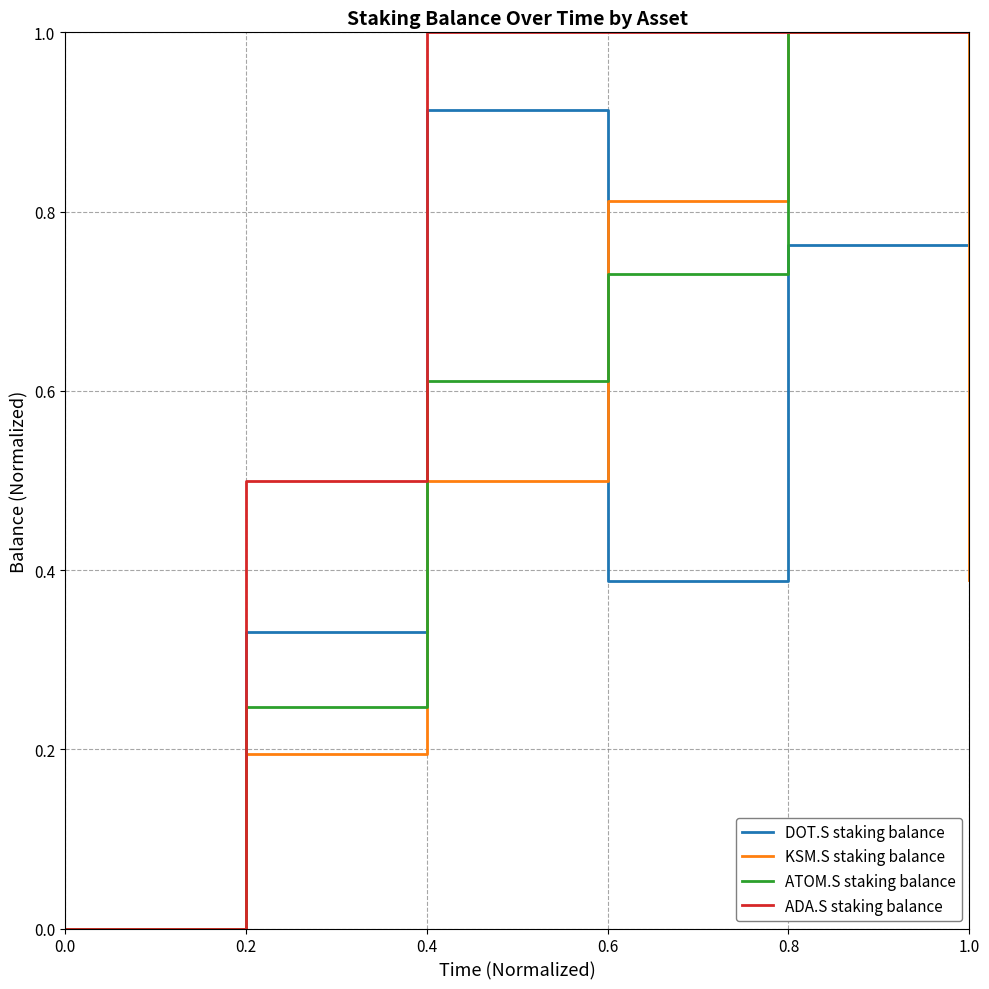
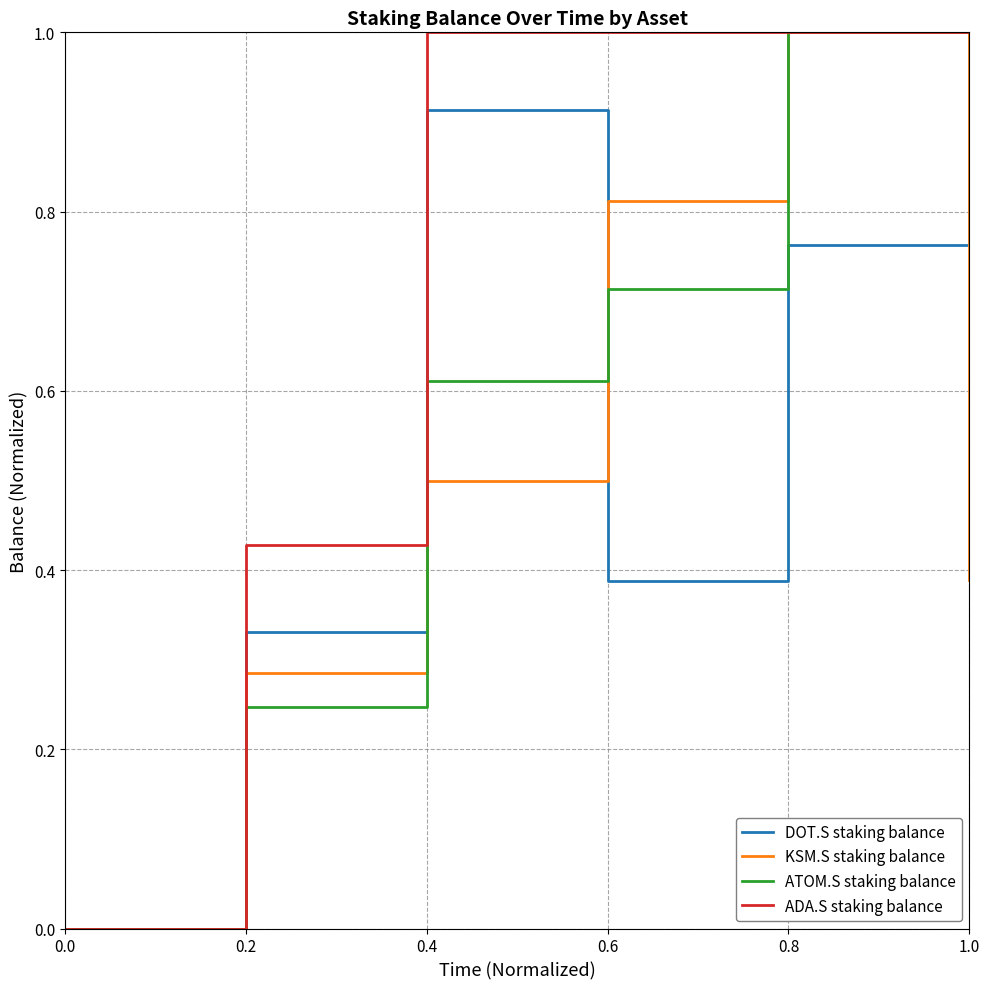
KSM.S staking balance, 0.2: 0.19 -> 0.29
ADA.S staking balance, 0.2: 0.50 -> 0.43
ATOM.S staking balance, 0.6: 0.73 -> 0.71
